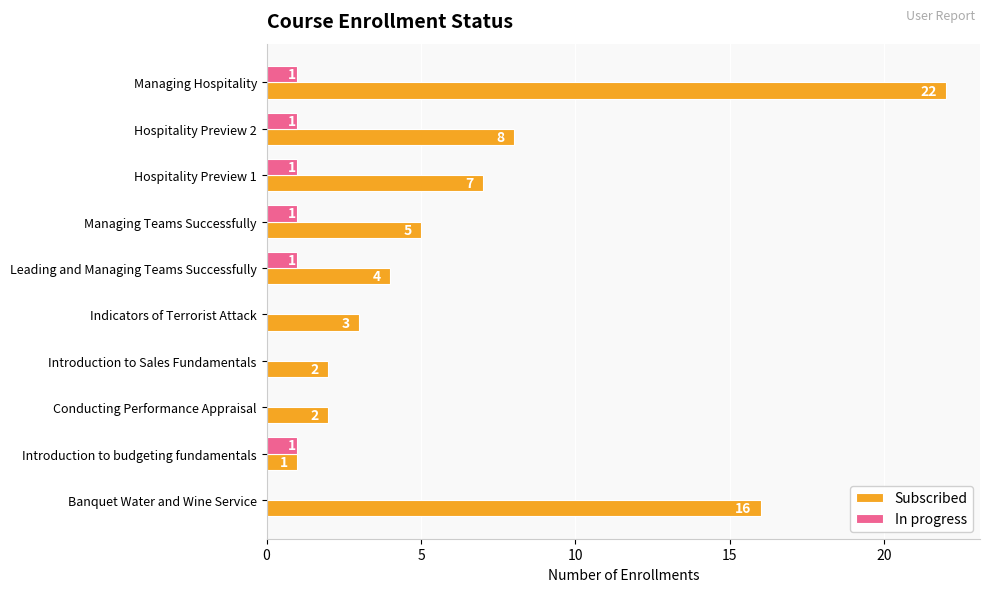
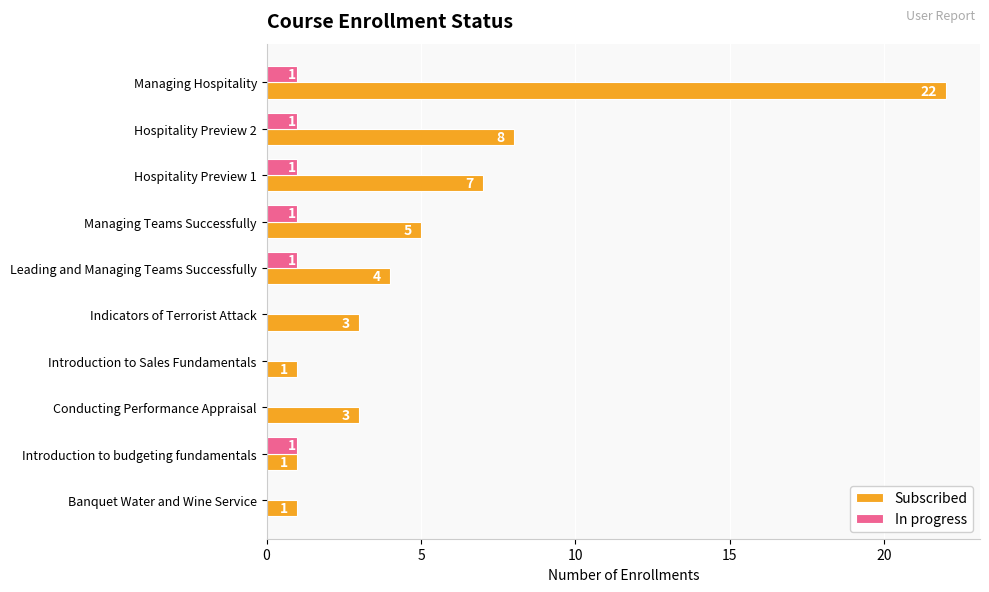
Subscribed, Introduction to Sales Fundamentals: 2 -> 1
Subscribed, Conducting Performance Appraisal: 2 -> 3
Subscribed, Banquet Water and Wine Service: 16 -> 1
